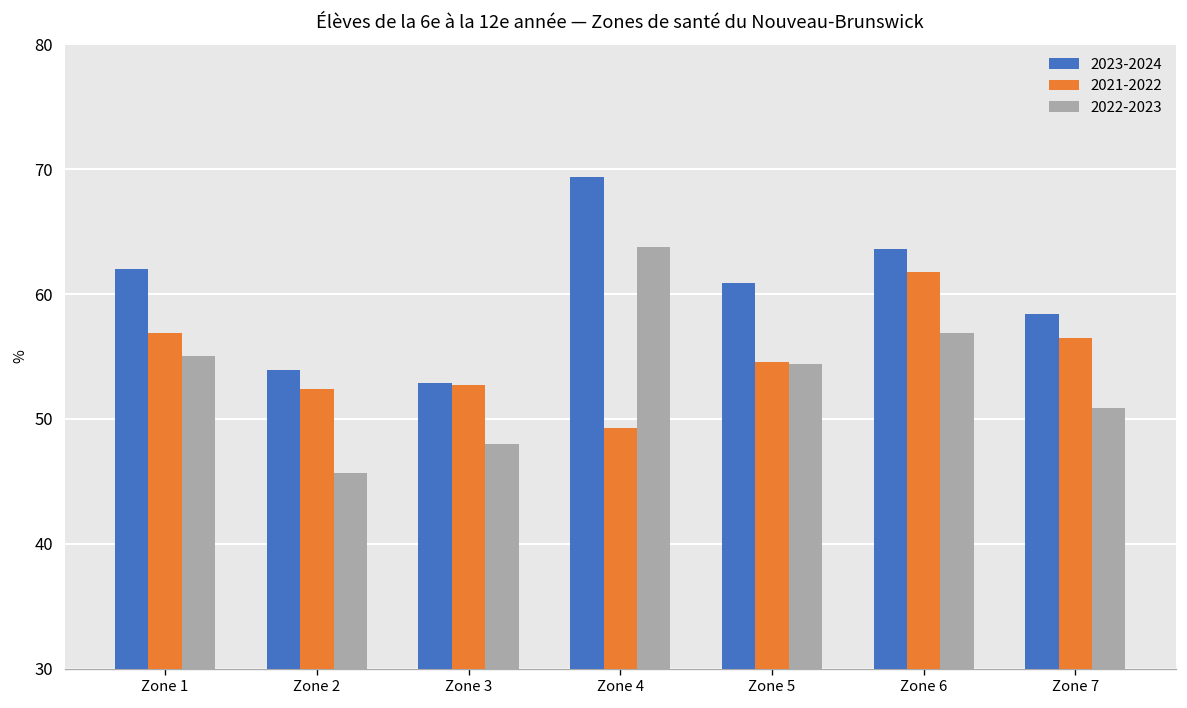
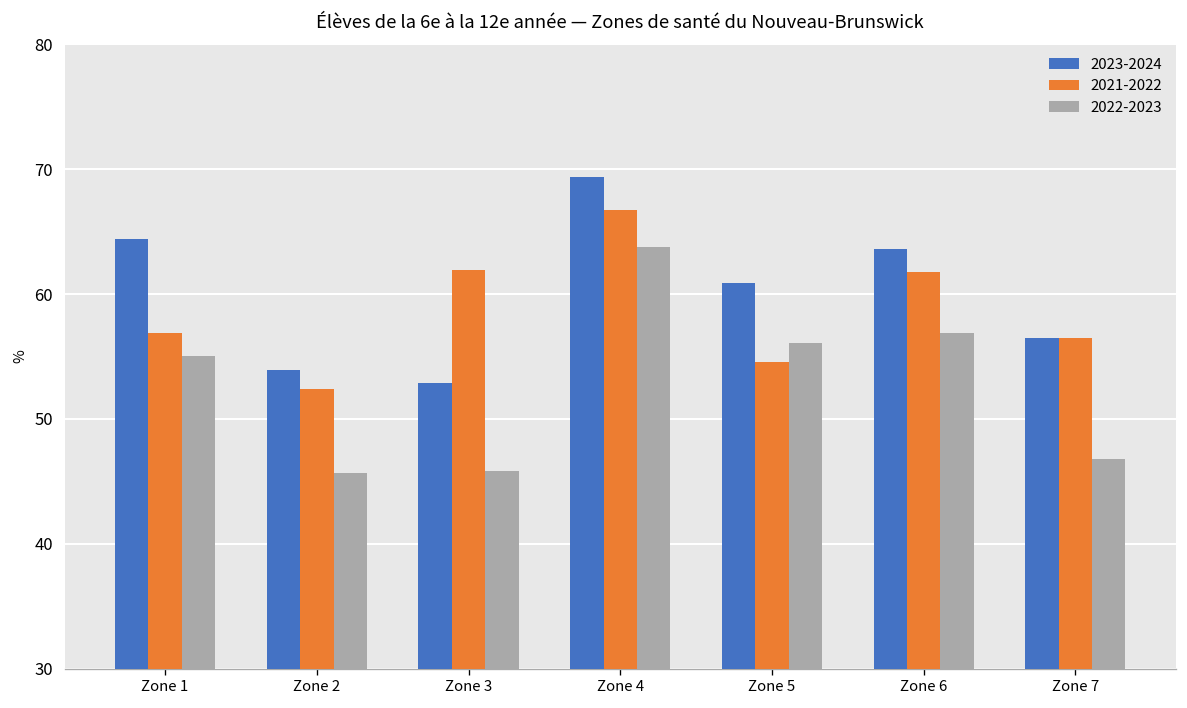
2023-2024, Zone 1: 62.0 -> 64.4
2021-2022, Zone 3: 52.7 -> 61.9
2022-2023, Zone 3: 48.0 -> 45.9
2021-2022, Zone 4: 49.2 -> 66.7
2022-2023, Zone 5: 54.4 -> 56.0
2023-2024, Zone 7: 58.4 -> 56.5
2022-2023, Zone 7: 50.9 -> 46.8
